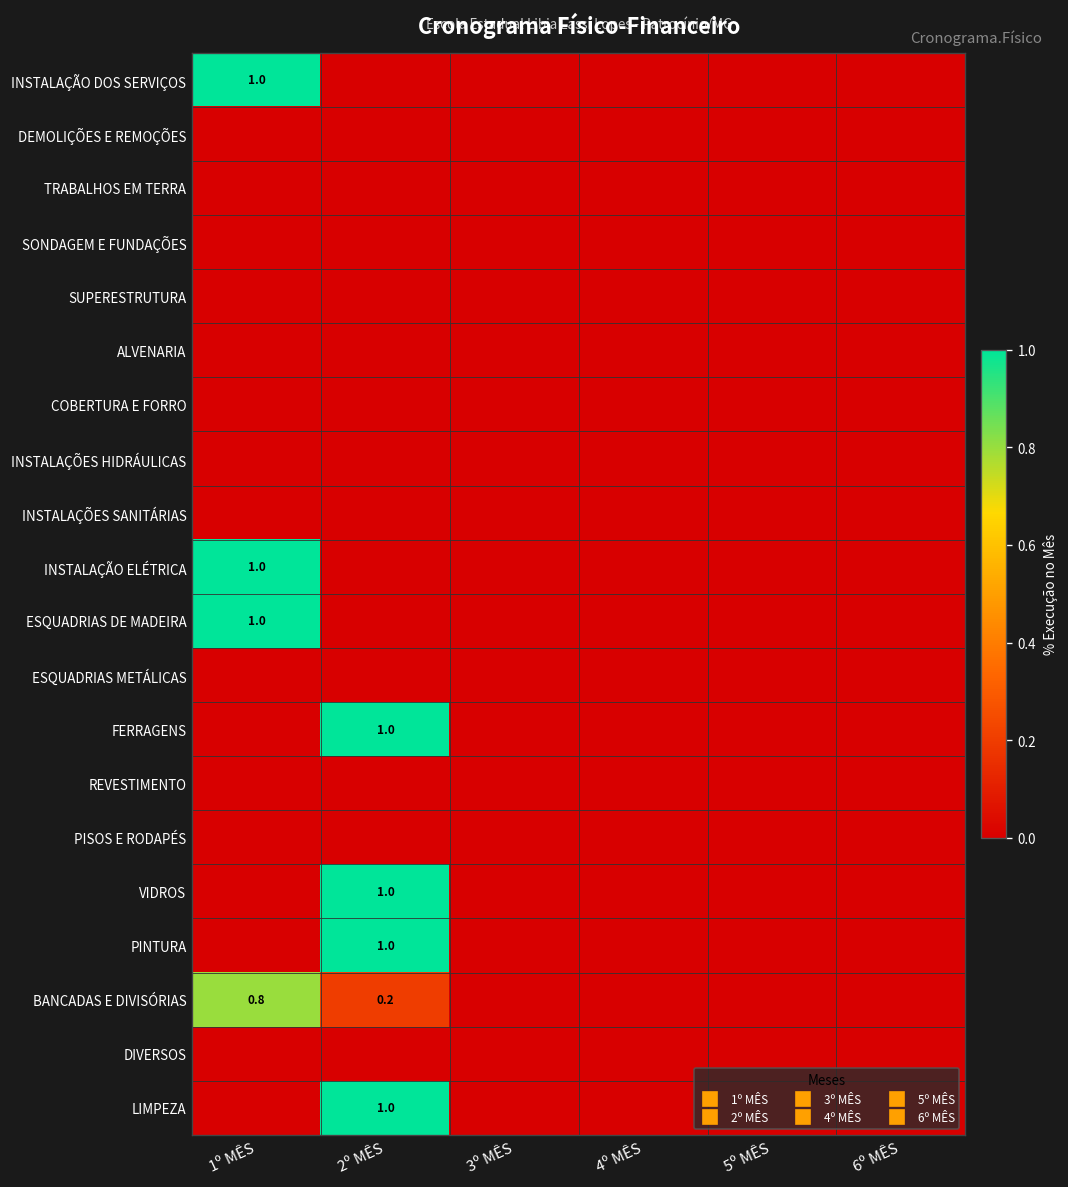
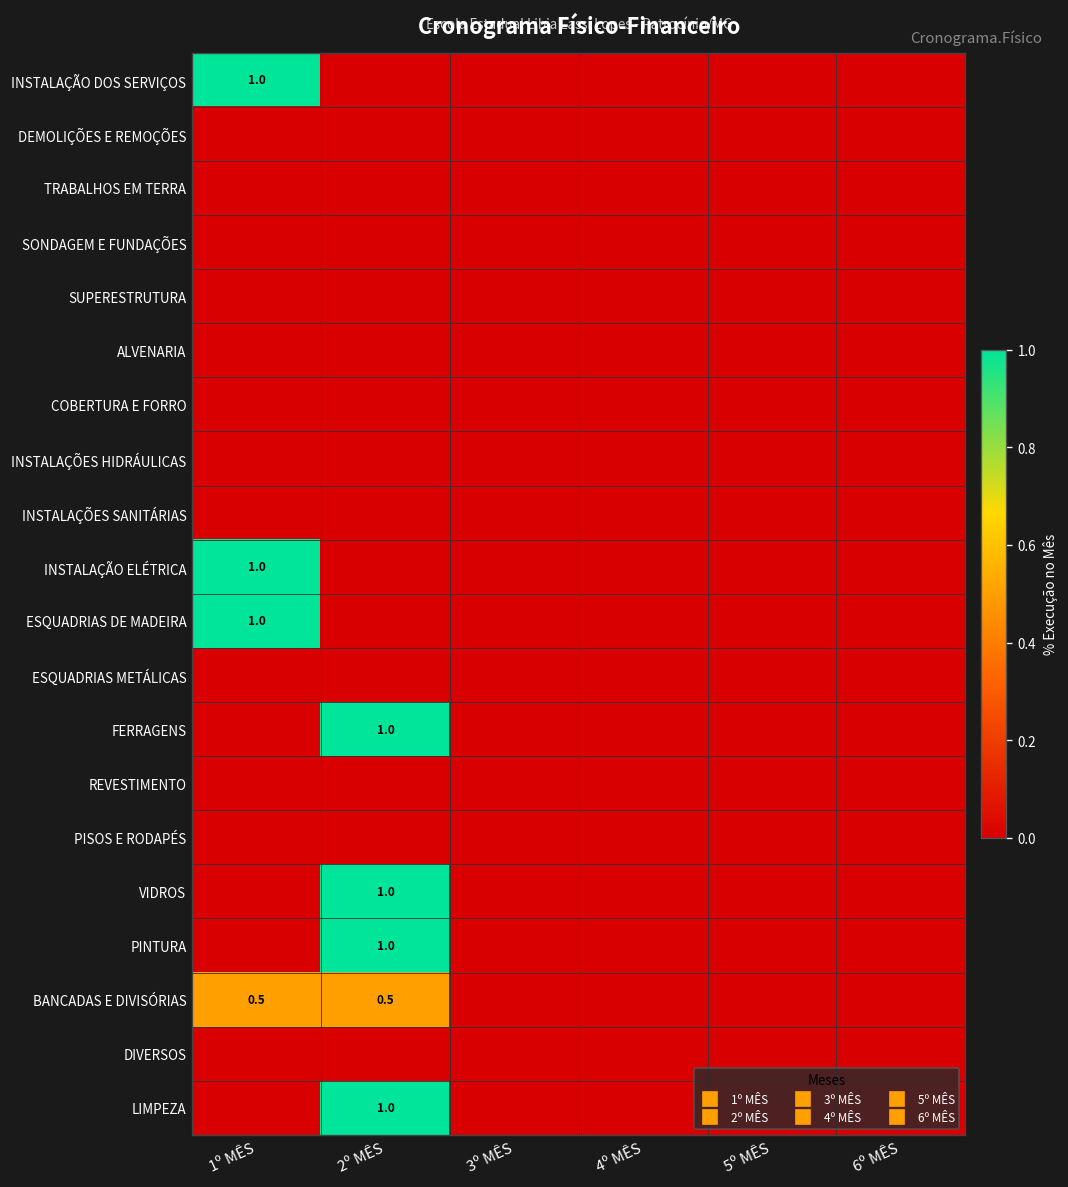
BANCADAS E DIVISÓRIAS, 1º MÊS: 0.8 -> 0.5
BANCADAS E DIVISÓRIAS, 2º MÊS: 0.2 -> 0.5
